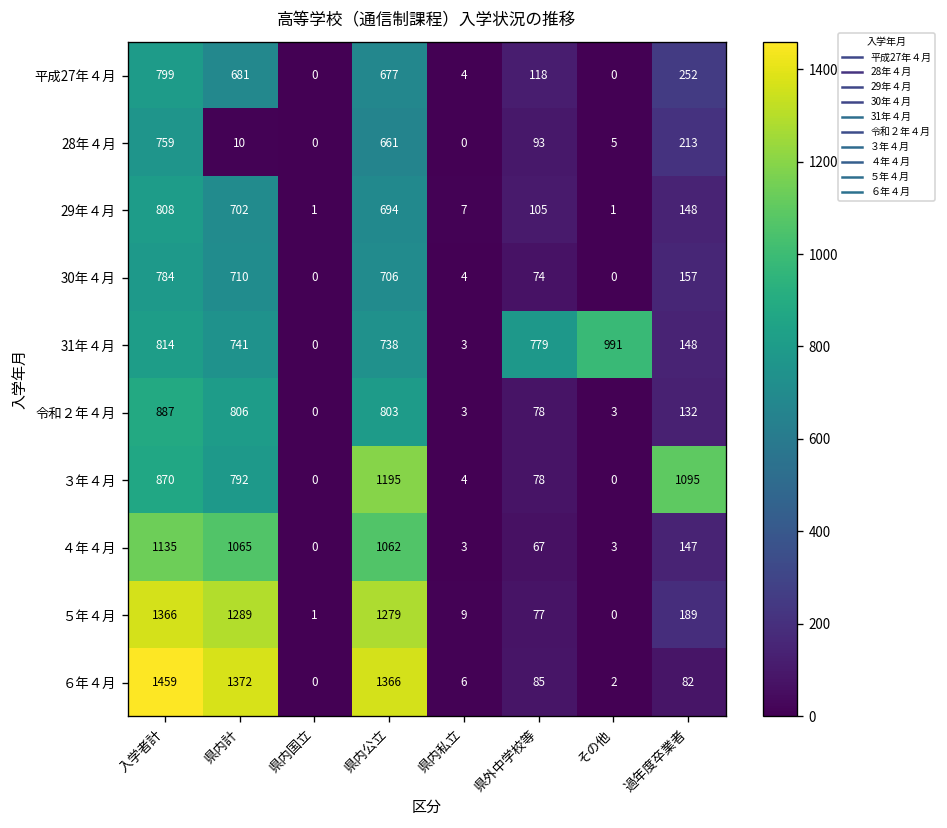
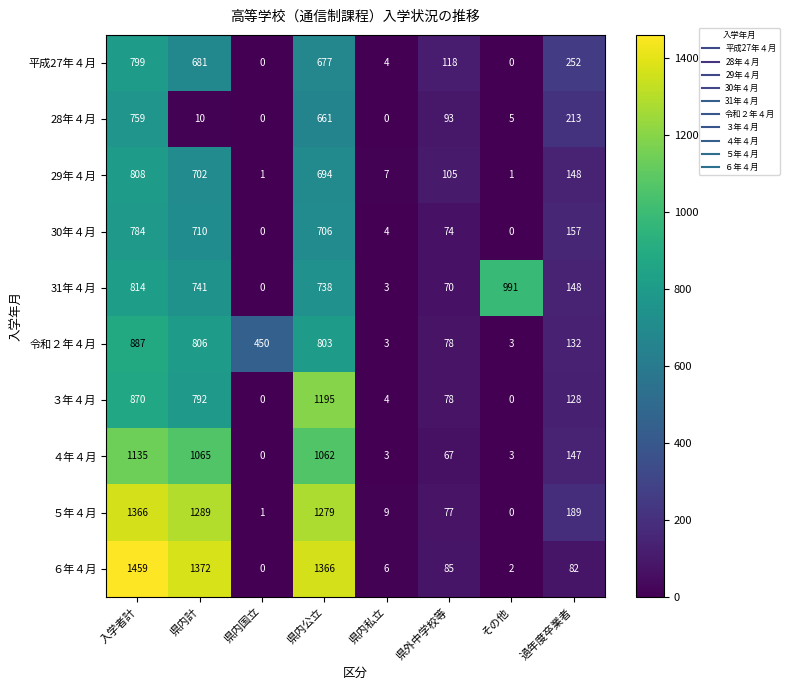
31年４月, 県外中学校等: 779 -> 70
令和２年４月, 県内国立: 0 -> 450
３年４月, 過年度卒業者: 1095 -> 128
